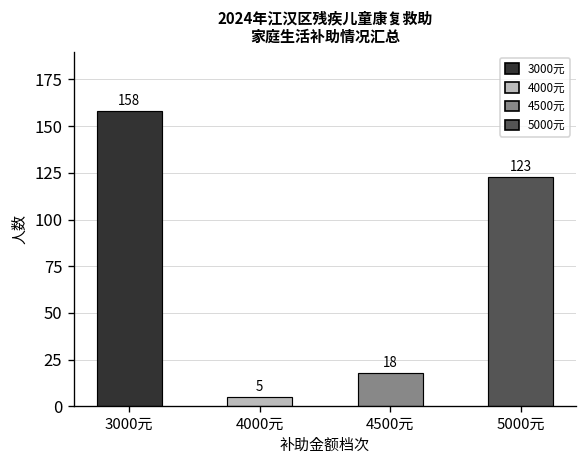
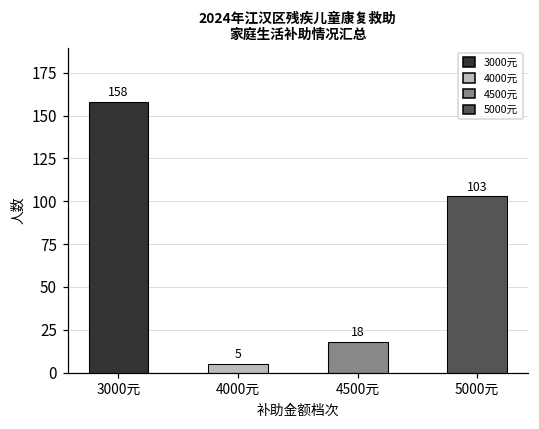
5000元: 123 -> 103
